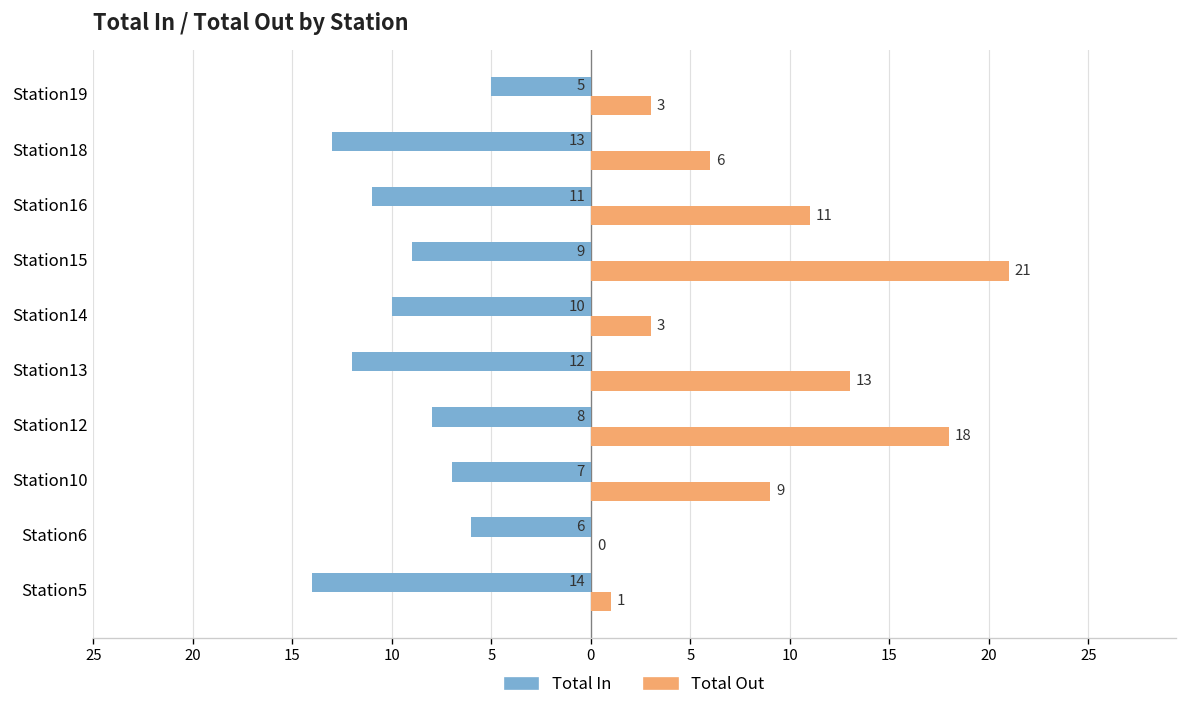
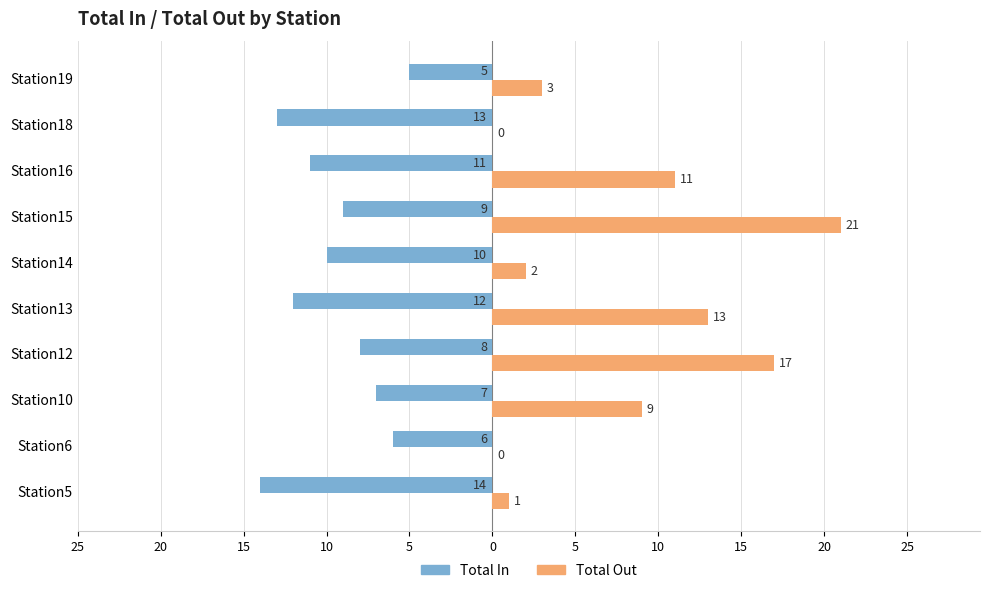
Total Out, Station18: 6 -> 0
Total Out, Station14: 3 -> 2
Total Out, Station12: 18 -> 17
